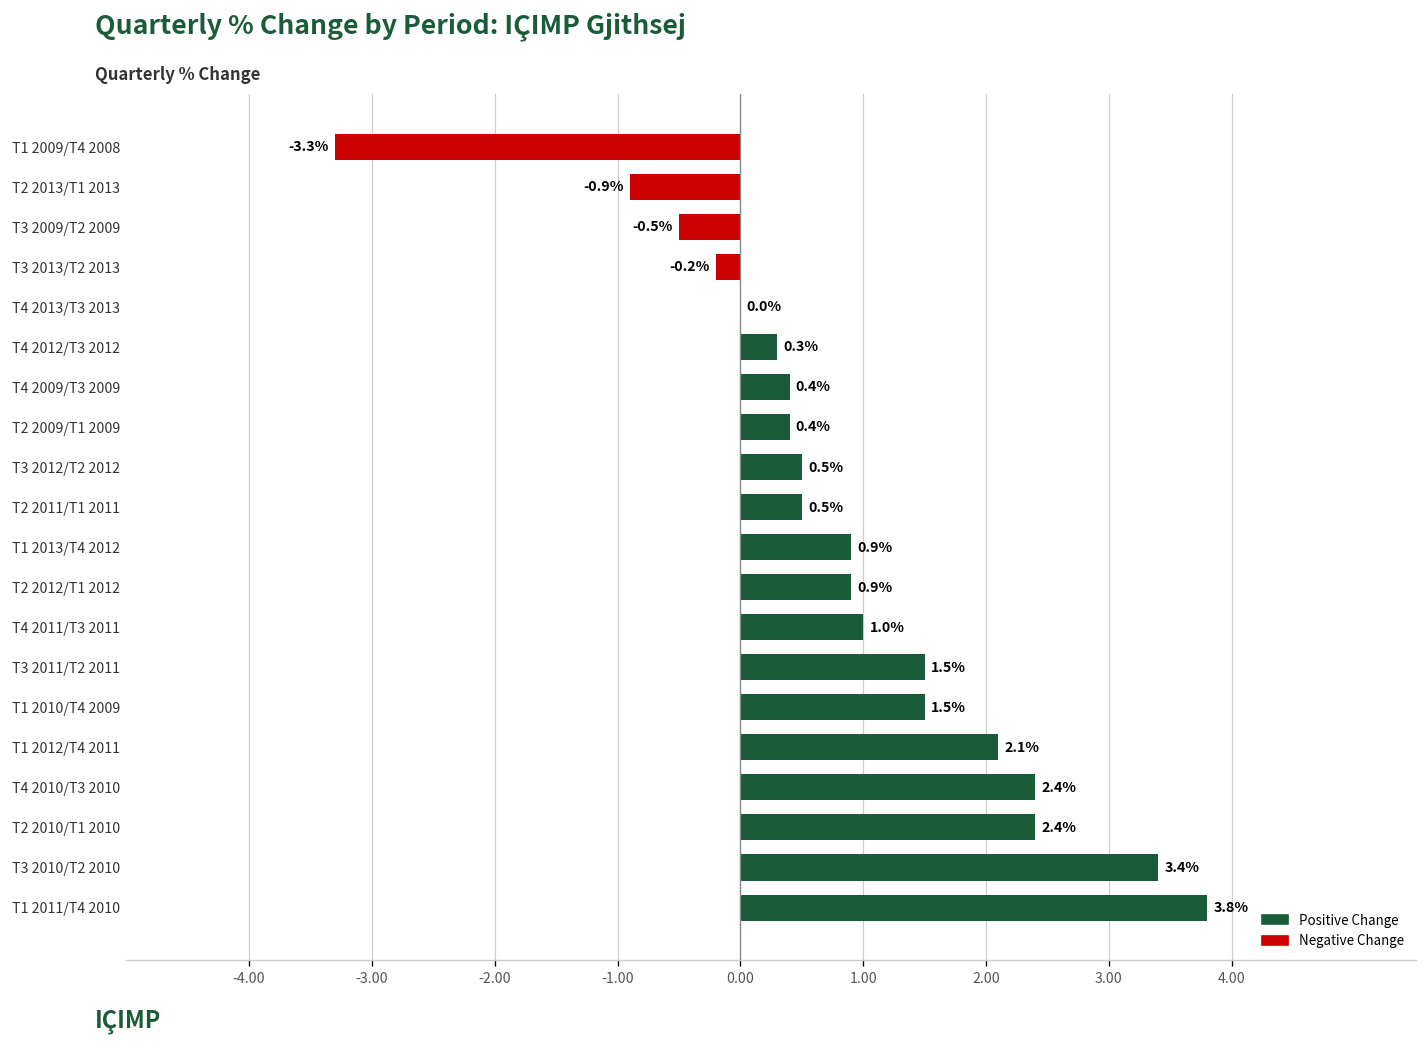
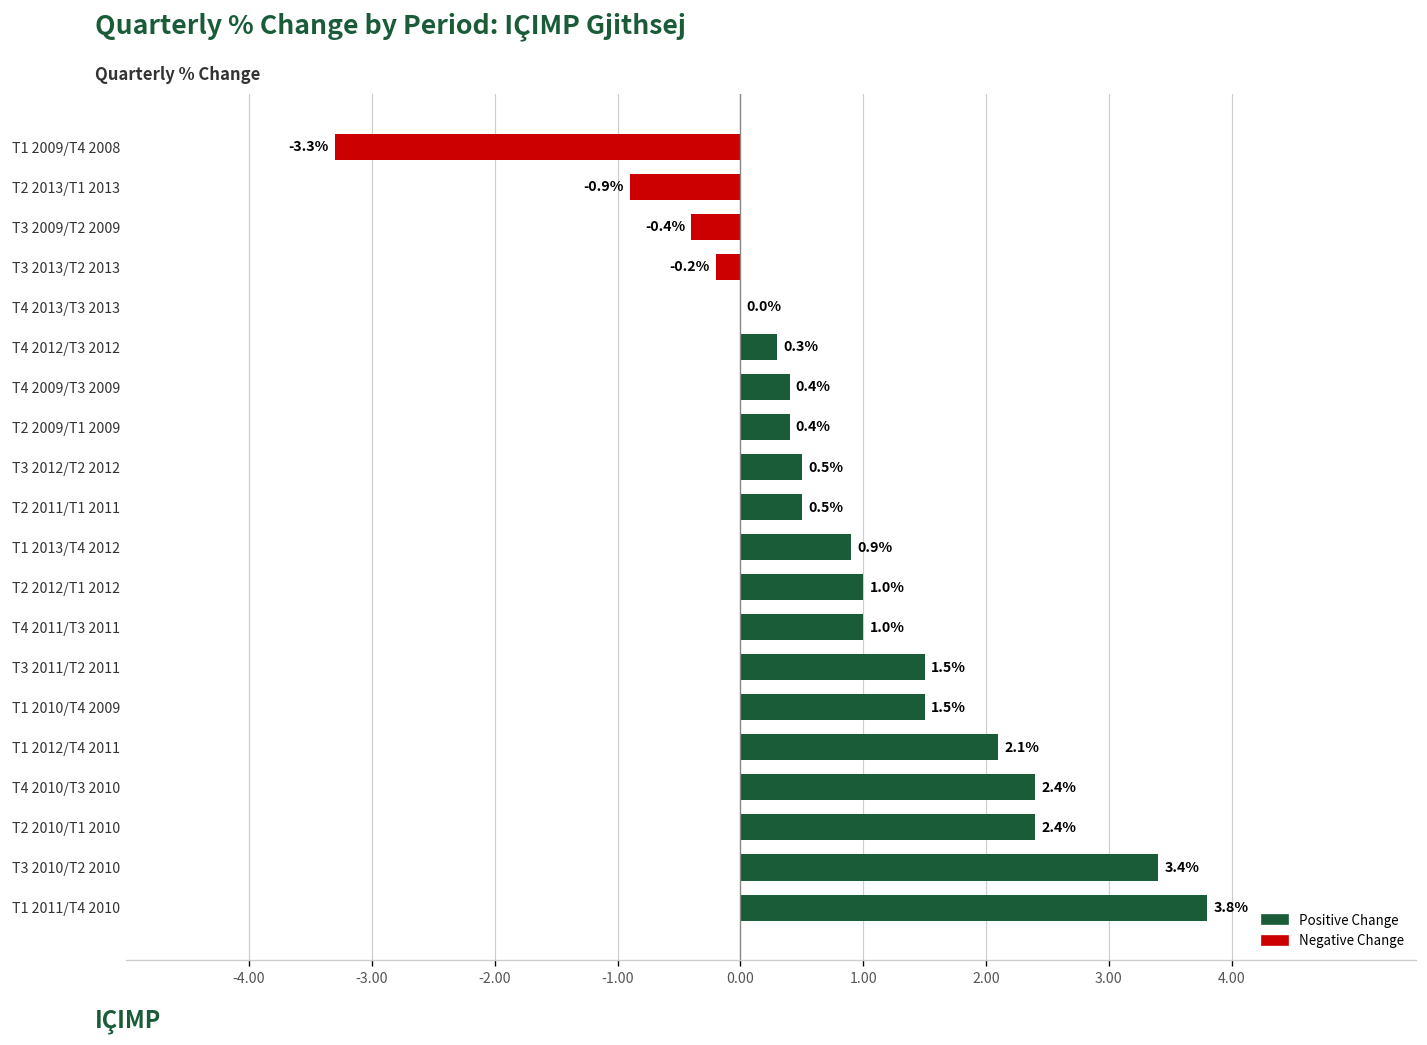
T3 2009/T2 2009: -0.5% -> -0.4%
T2 2012/T1 2012: 0.9% -> 1.0%
